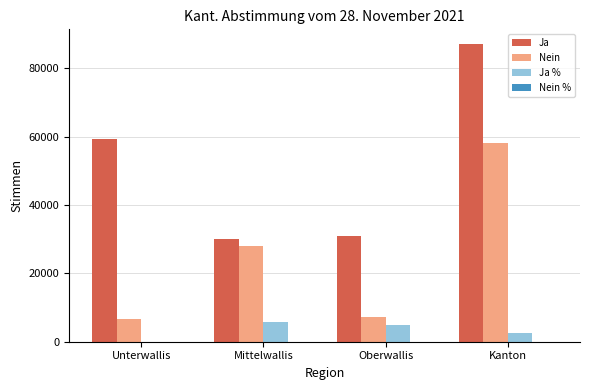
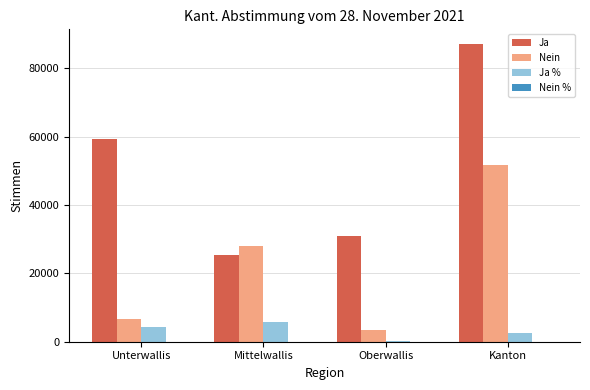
Ja %, Unterwallis: 0 -> 4000
Ja, Mittelwallis: 30000 -> 25000
Nein, Oberwallis: 7000 -> 3000
Ja %, Oberwallis: 5000 -> 0
Nein, Kanton: 58000 -> 52000
